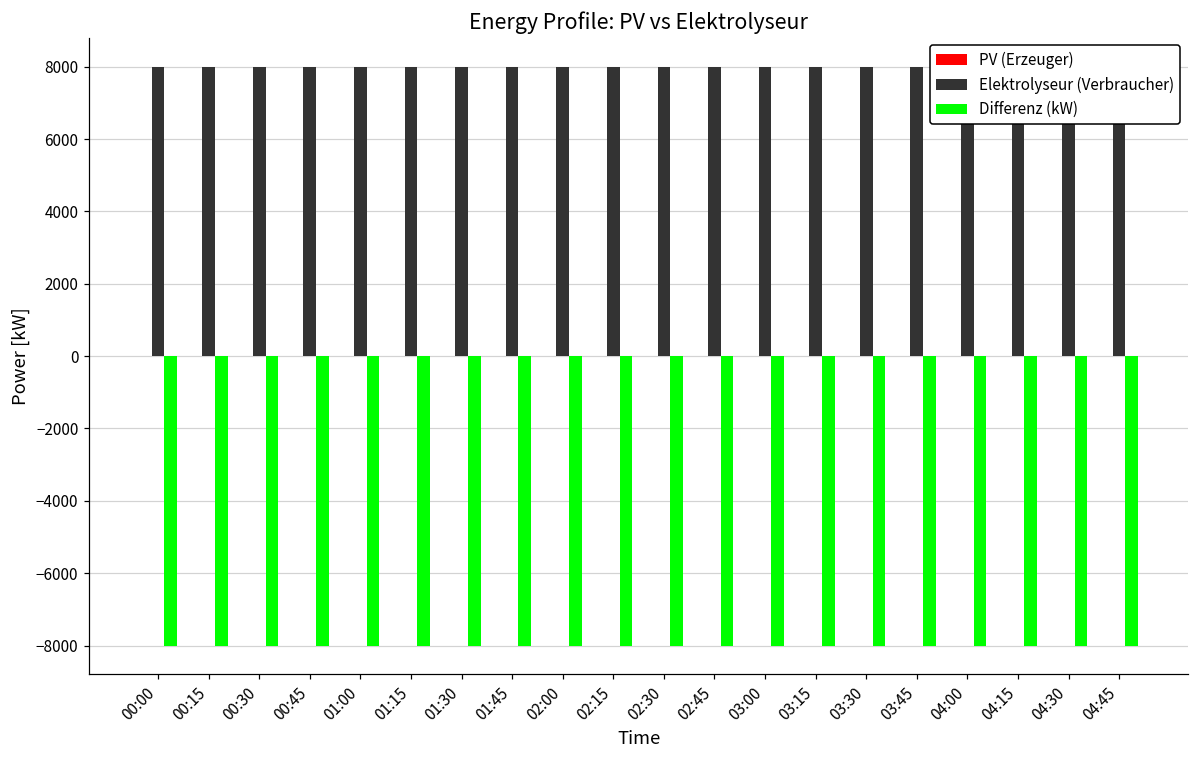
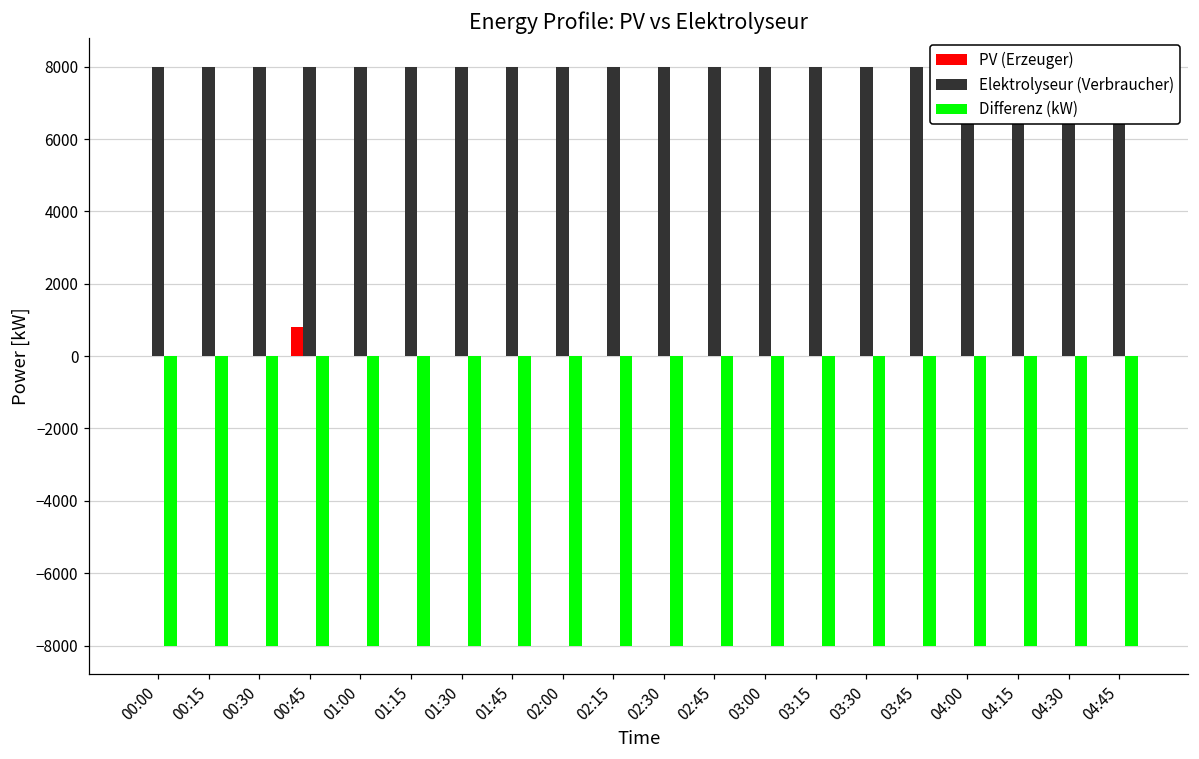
PV (Erzeuger), 00:45: 0 -> 800
